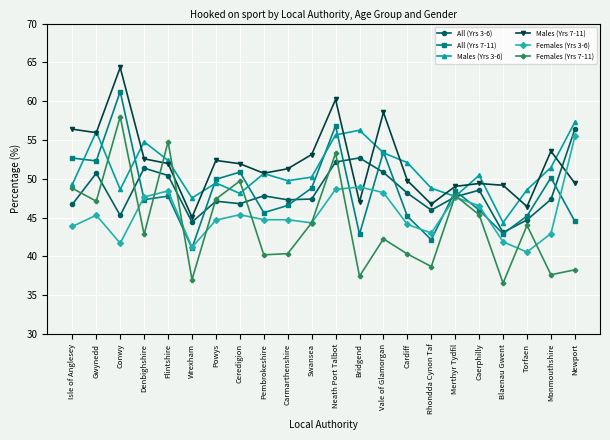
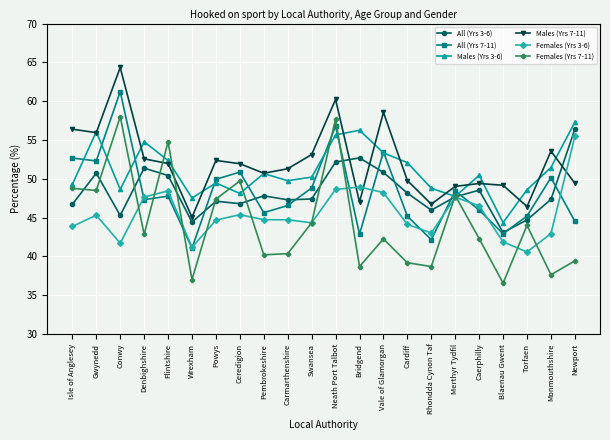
Females (Yrs 7-11), Gwynedd: 47 -> 48
Females (Yrs 7-11), Neath Port Talbot: 53 -> 58
Females (Yrs 7-11), Bridgend: 37 -> 39
Females (Yrs 7-11), Cardiff: 40 -> 39
Females (Yrs 7-11), Caerphilly: 45 -> 42
Females (Yrs 7-11), Newport: 38 -> 39
